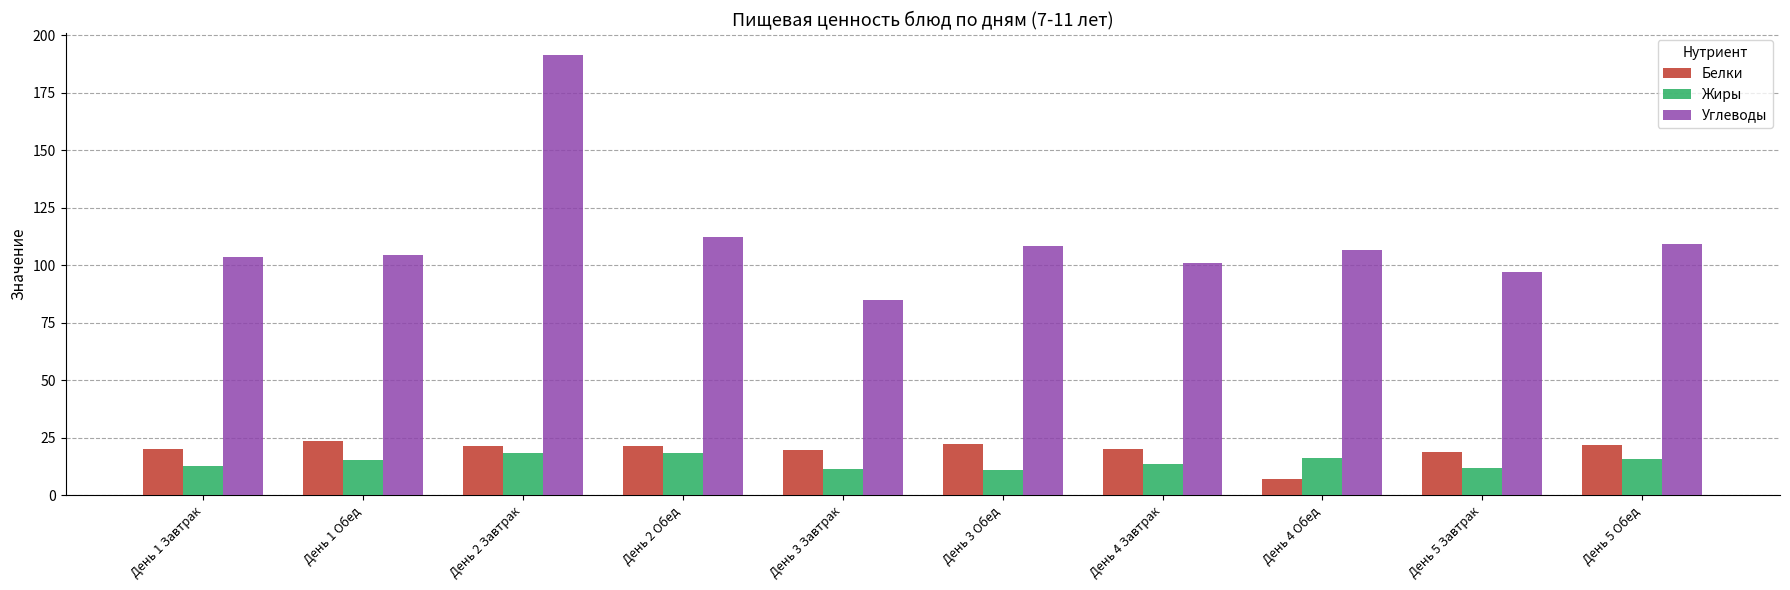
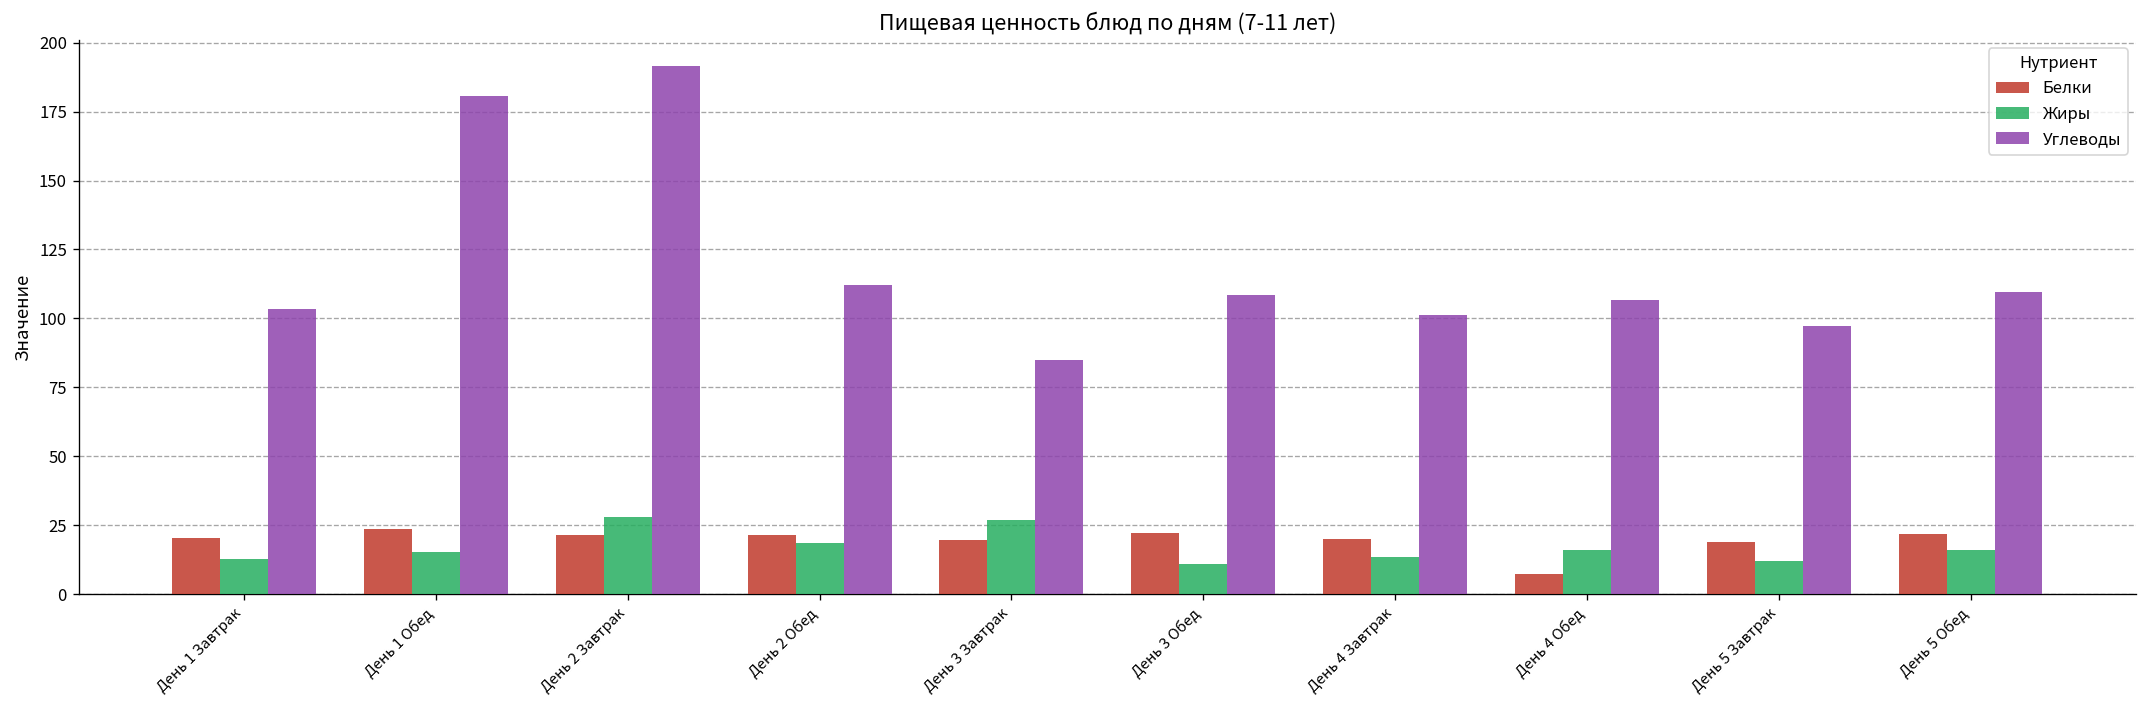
Углеводы, День 1 Обед: 105 -> 181
Жиры, День 2 Завтрак: 18 -> 28
Жиры, День 3 Завтрак: 11 -> 27
